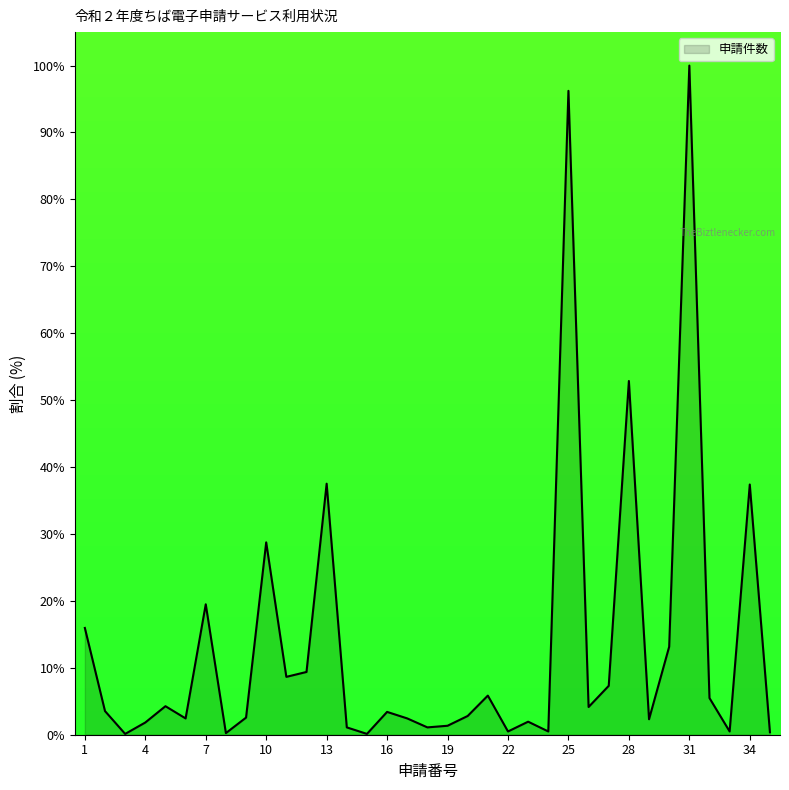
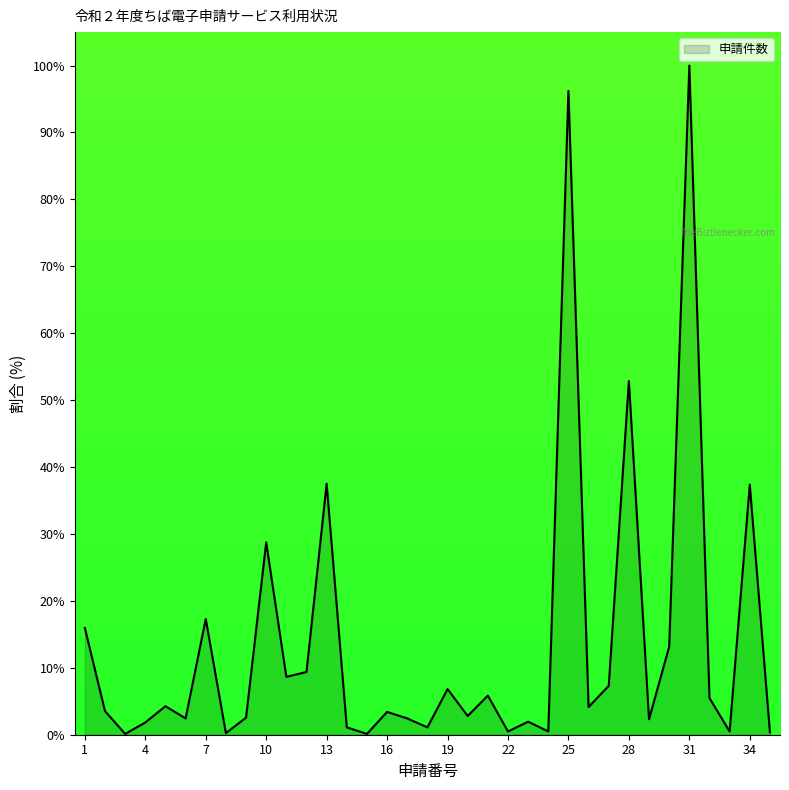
7: 19% -> 17%
19: 1% -> 7%
